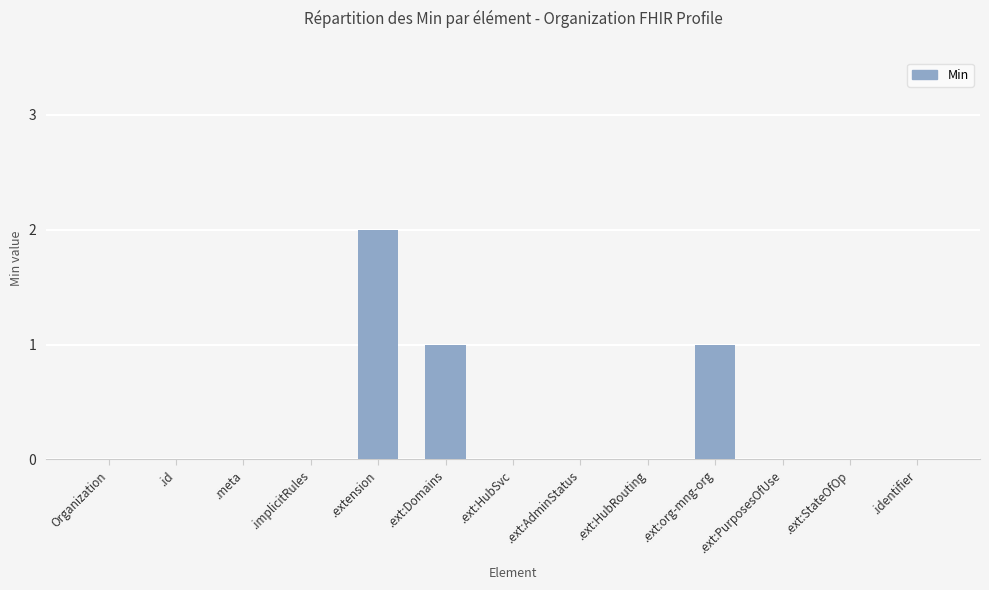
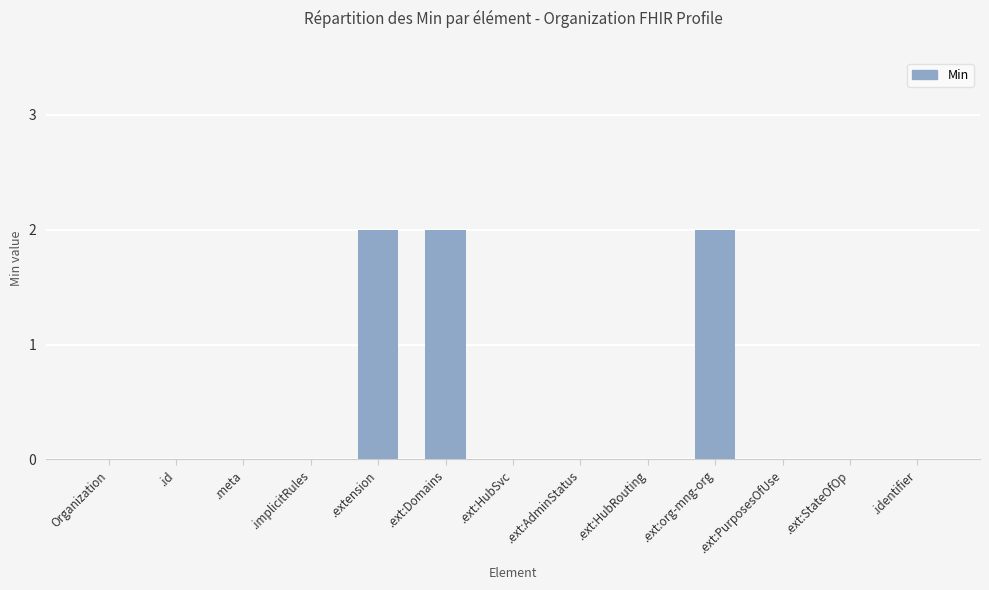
.ext:Domains: 1 -> 2
.ext:org-mng-org: 1 -> 2
